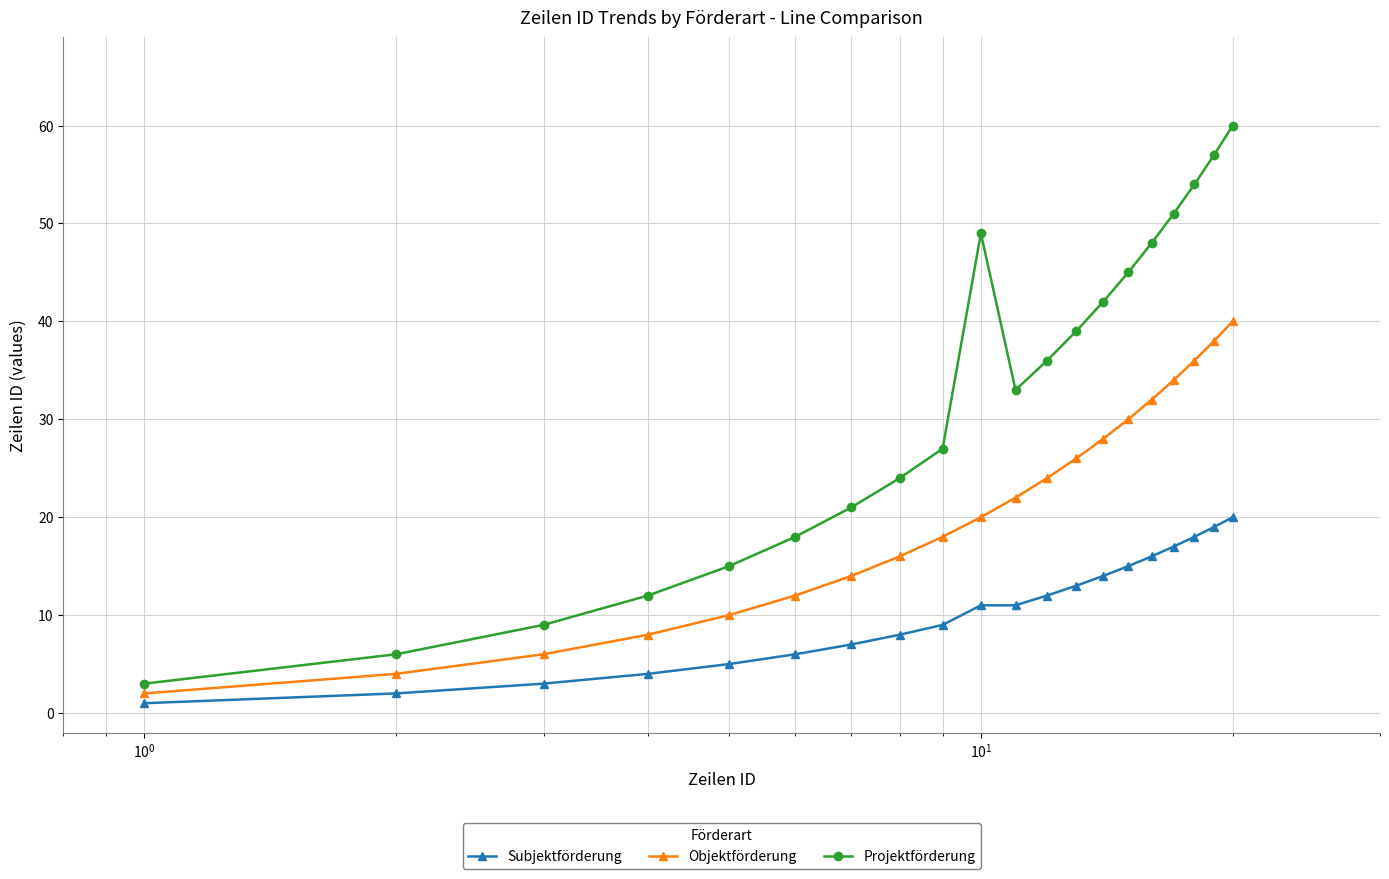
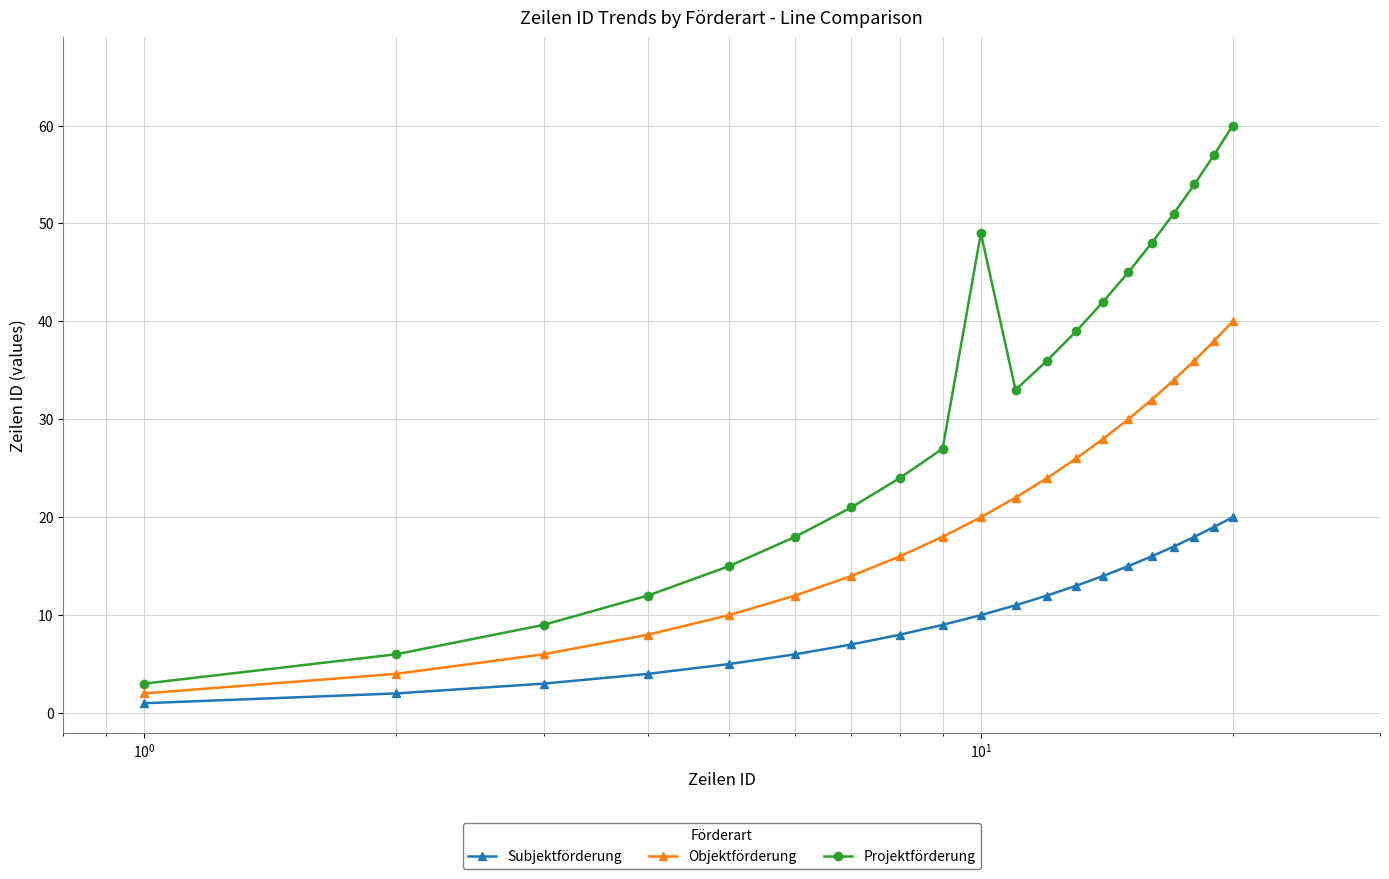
Subjektförderung, 10^1: 11 -> 10
